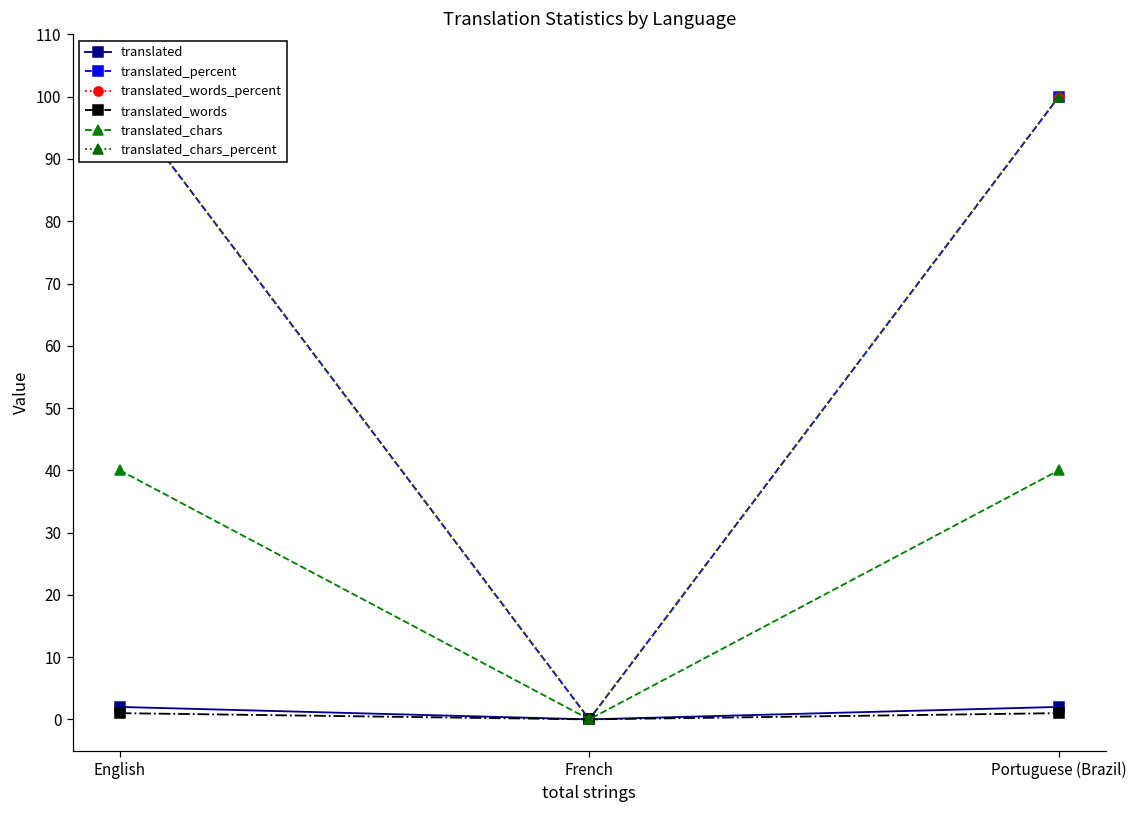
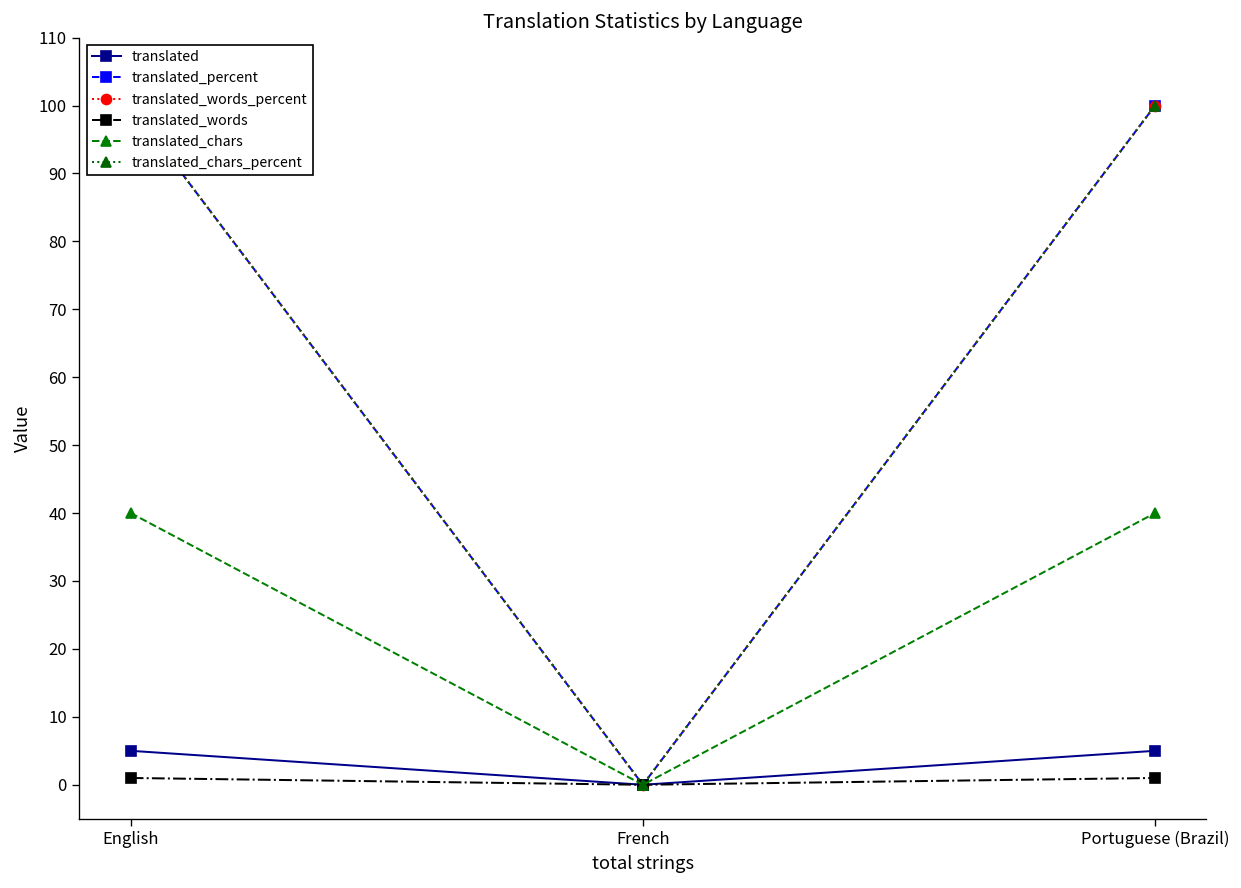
translated, English: 2 -> 5
translated, Portuguese (Brazil): 2 -> 5
